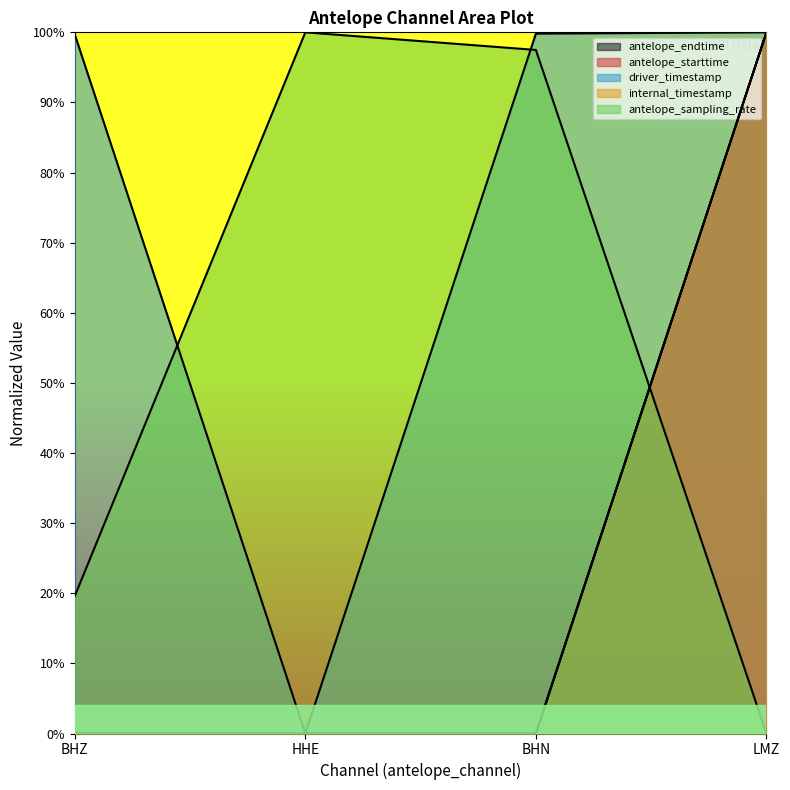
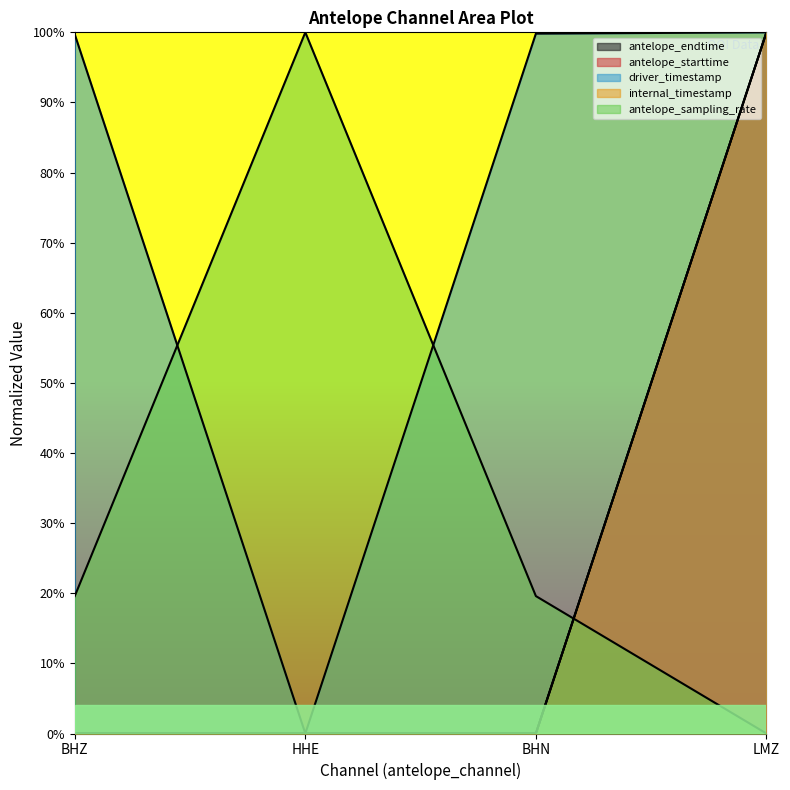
antelope_sampling_rate, BHN: 97% -> 20%
